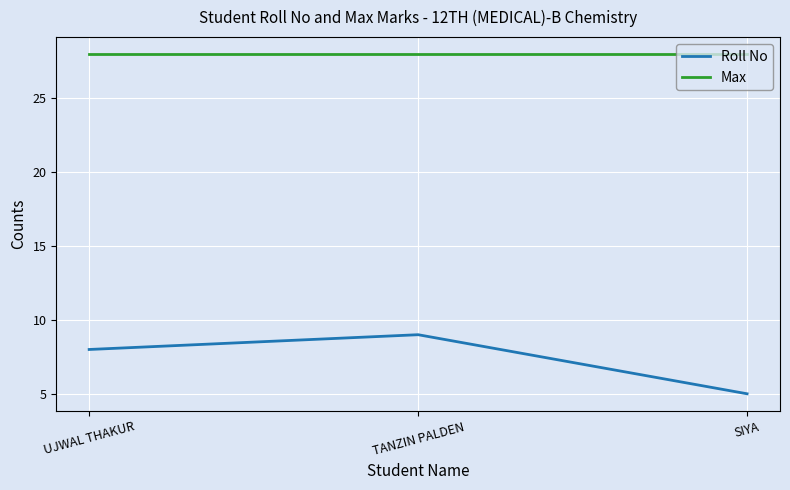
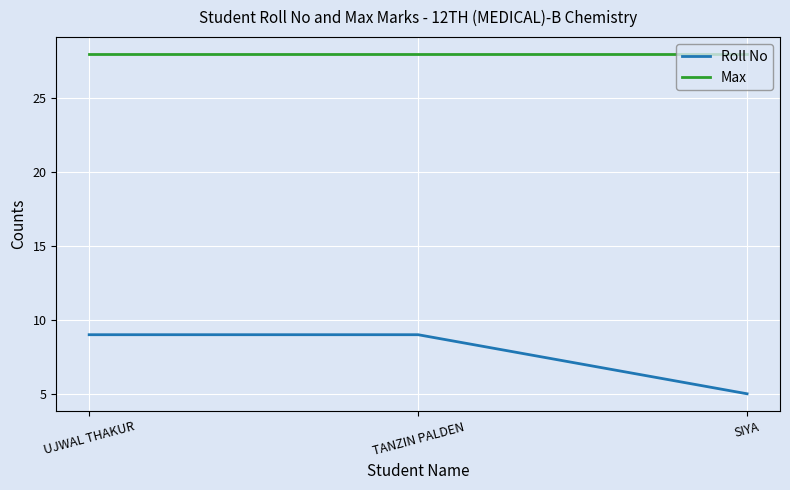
Roll No, UJWAL THAKUR: 8 -> 9
